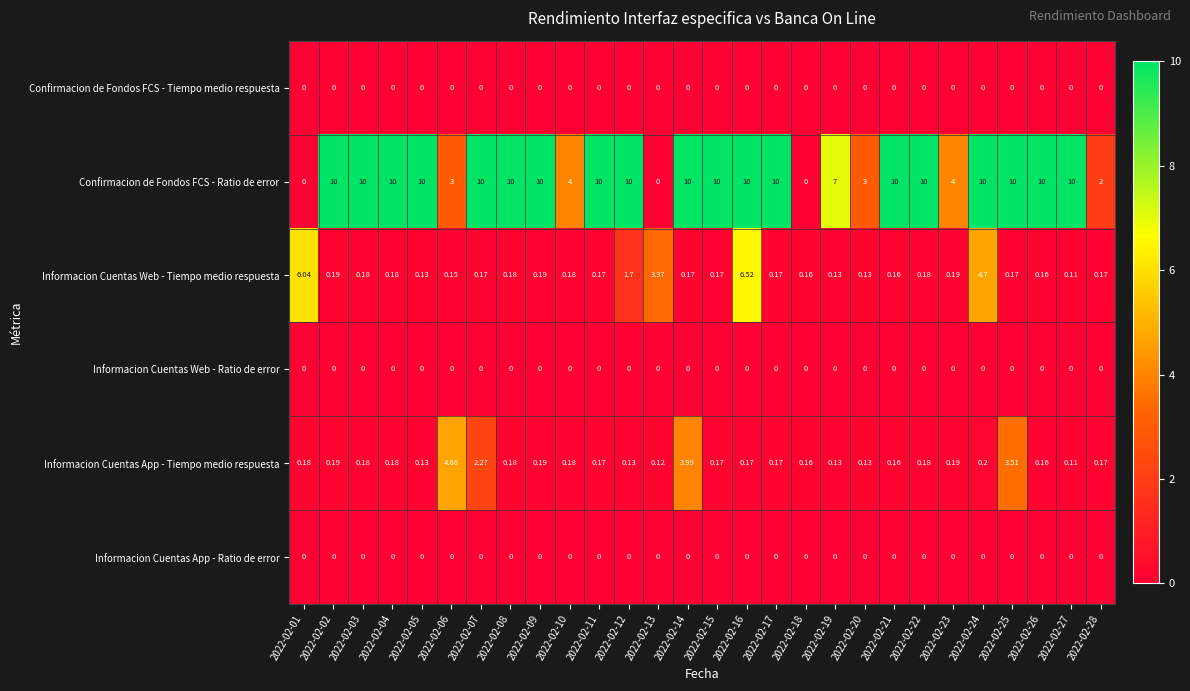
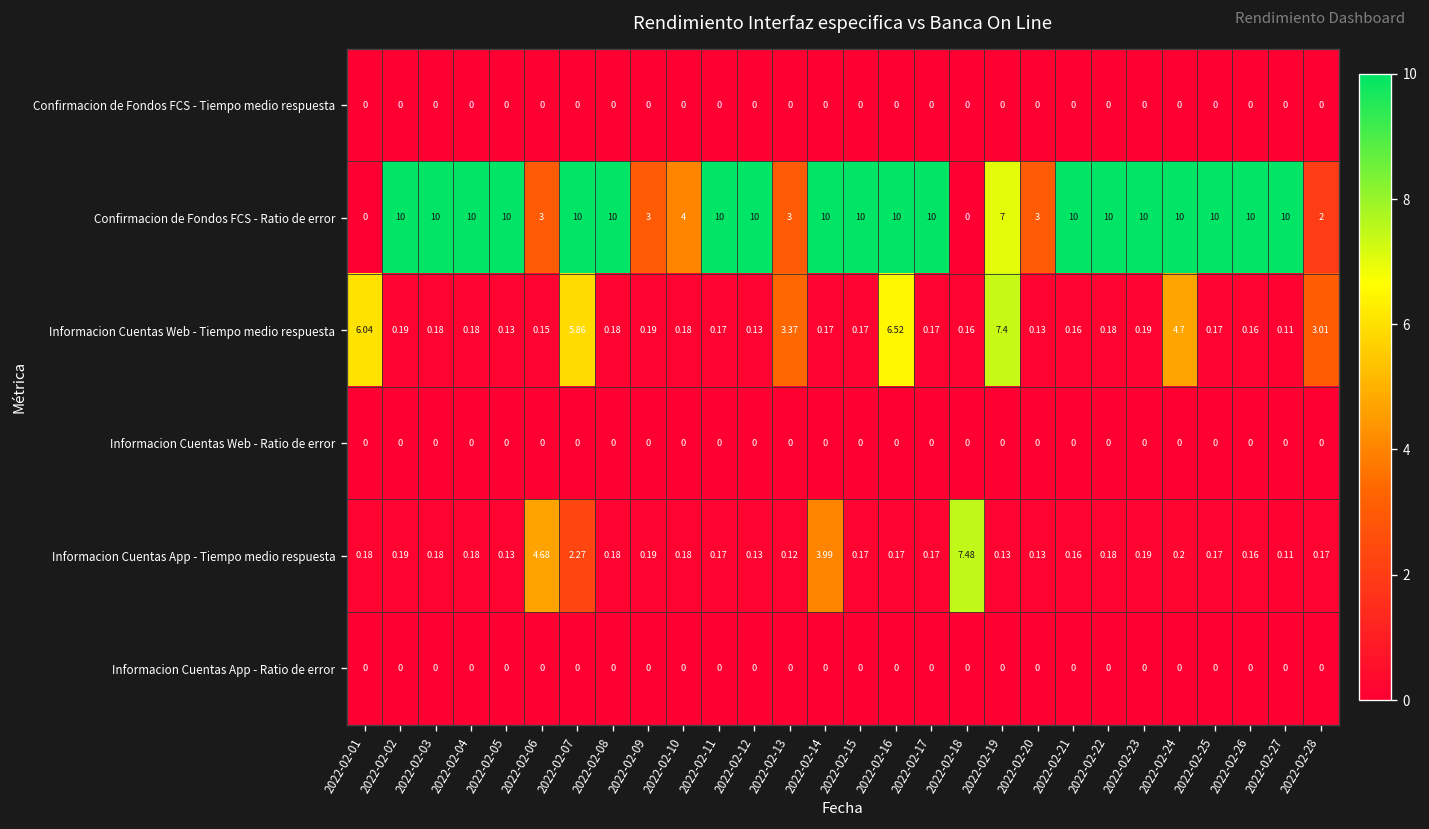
Confirmacion de Fondos FCS - Ratio de error, 2022-02-09: 10 -> 3
Confirmacion de Fondos FCS - Ratio de error, 2022-02-13: 0 -> 3
Confirmacion de Fondos FCS - Ratio de error, 2022-02-23: 4 -> 10
Informacion Cuentas Web - Tiempo medio respuesta, 2022-02-07: 0.17 -> 5.86
Informacion Cuentas Web - Tiempo medio respuesta, 2022-02-12: 1.7 -> 0.13
Informacion Cuentas Web - Tiempo medio respuesta, 2022-02-19: 0.13 -> 7.4
Informacion Cuentas Web - Tiempo medio respuesta, 2022-02-28: 0.17 -> 3.01
Informacion Cuentas App - Tiempo medio respuesta, 2022-02-18: 0.16 -> 7.48
Informacion Cuentas App - Tiempo medio respuesta, 2022-02-25: 3.51 -> 0.17
